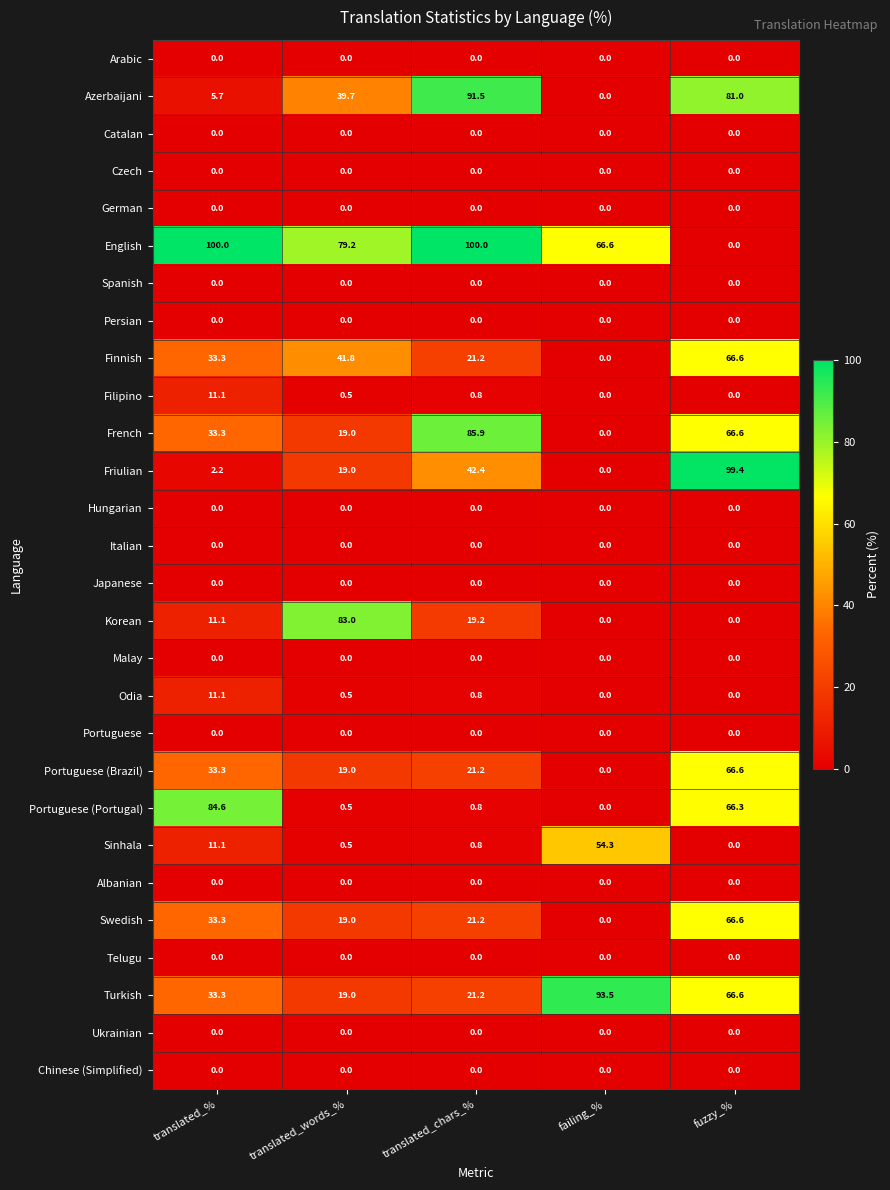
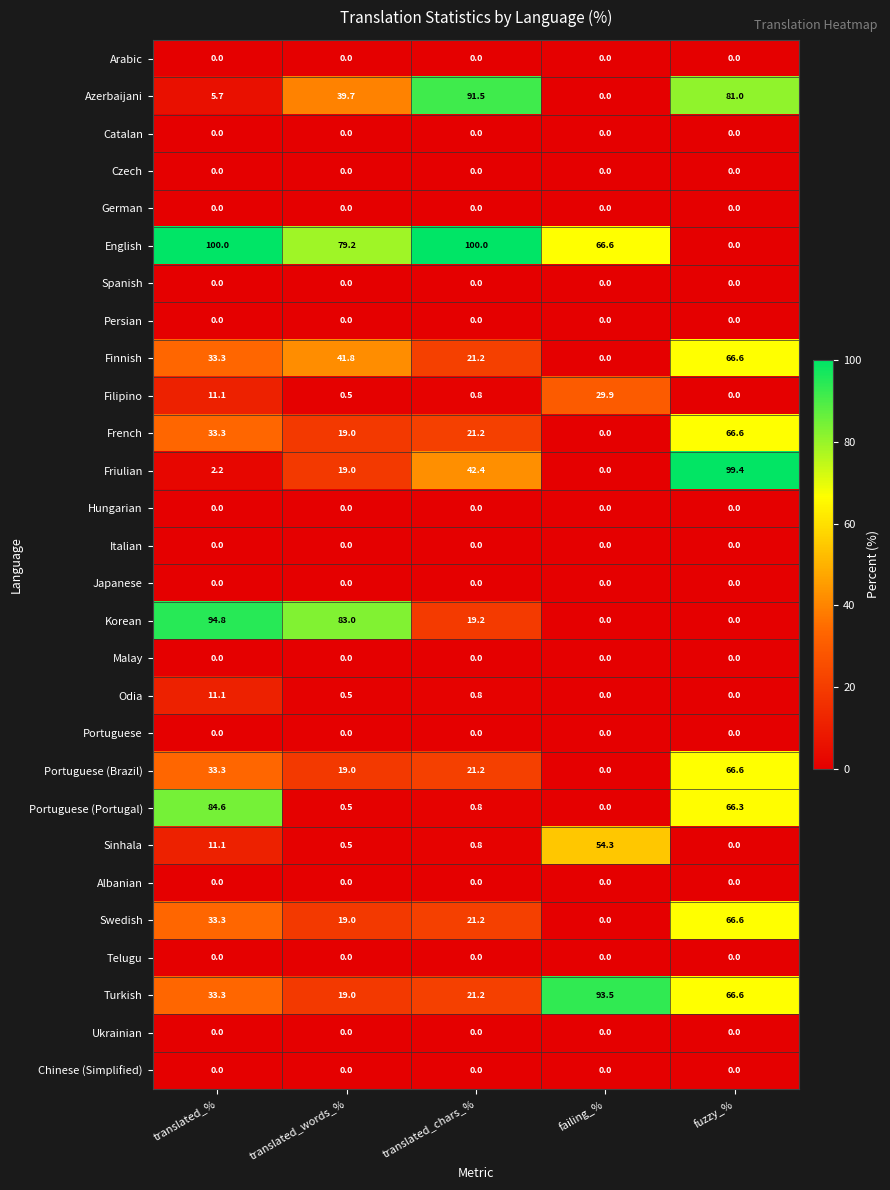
Filipino, failing_%: 0.0 -> 29.9
French, translated_chars_%: 85.9 -> 21.2
Korean, translated_%: 11.1 -> 94.8
